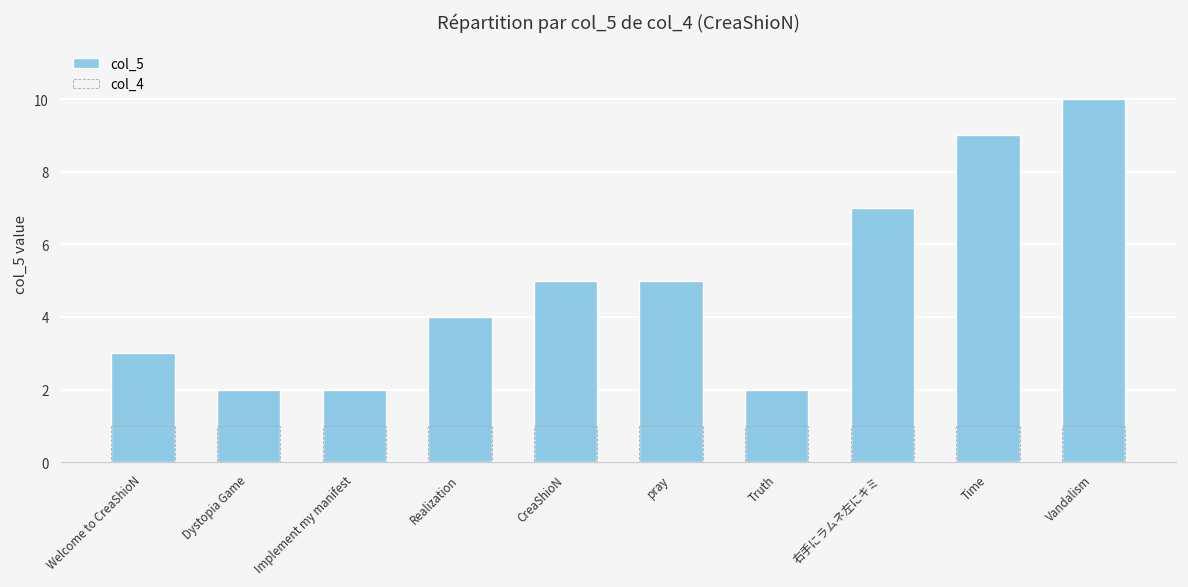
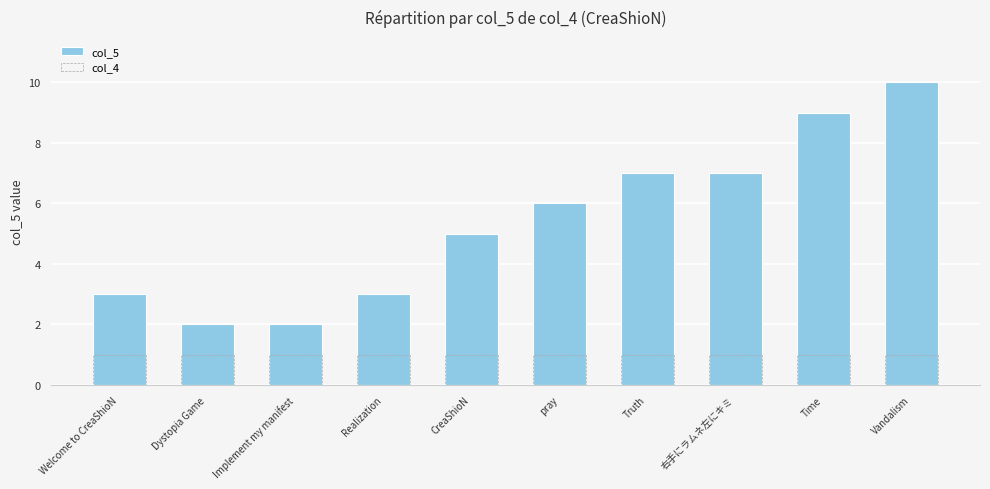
col_5, Realization: 4 -> 3
col_5, pray: 5 -> 6
col_5, Truth: 2 -> 7
